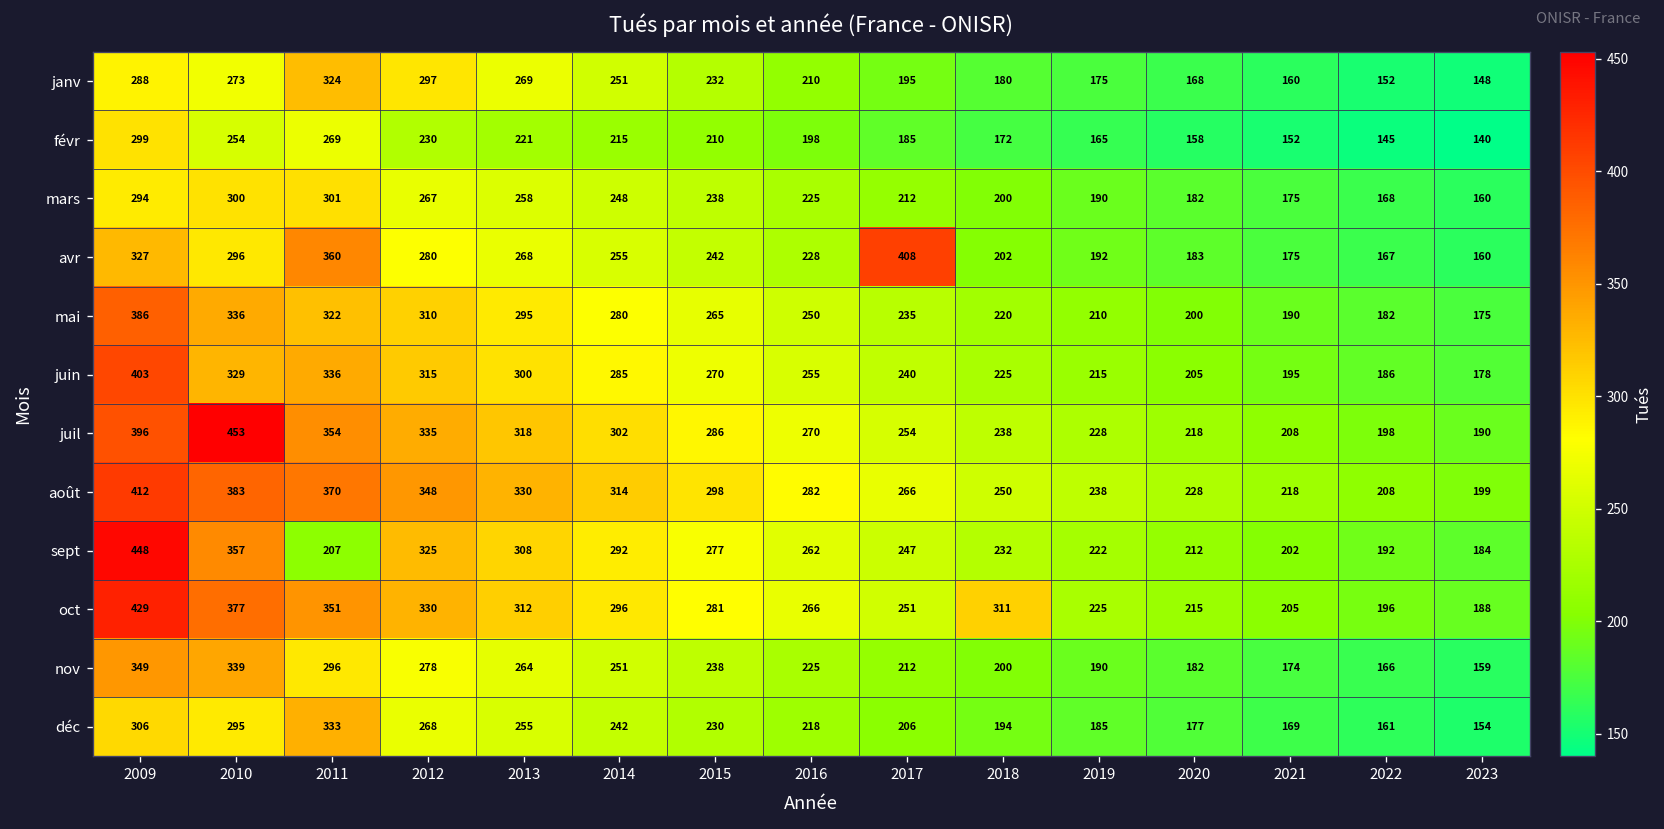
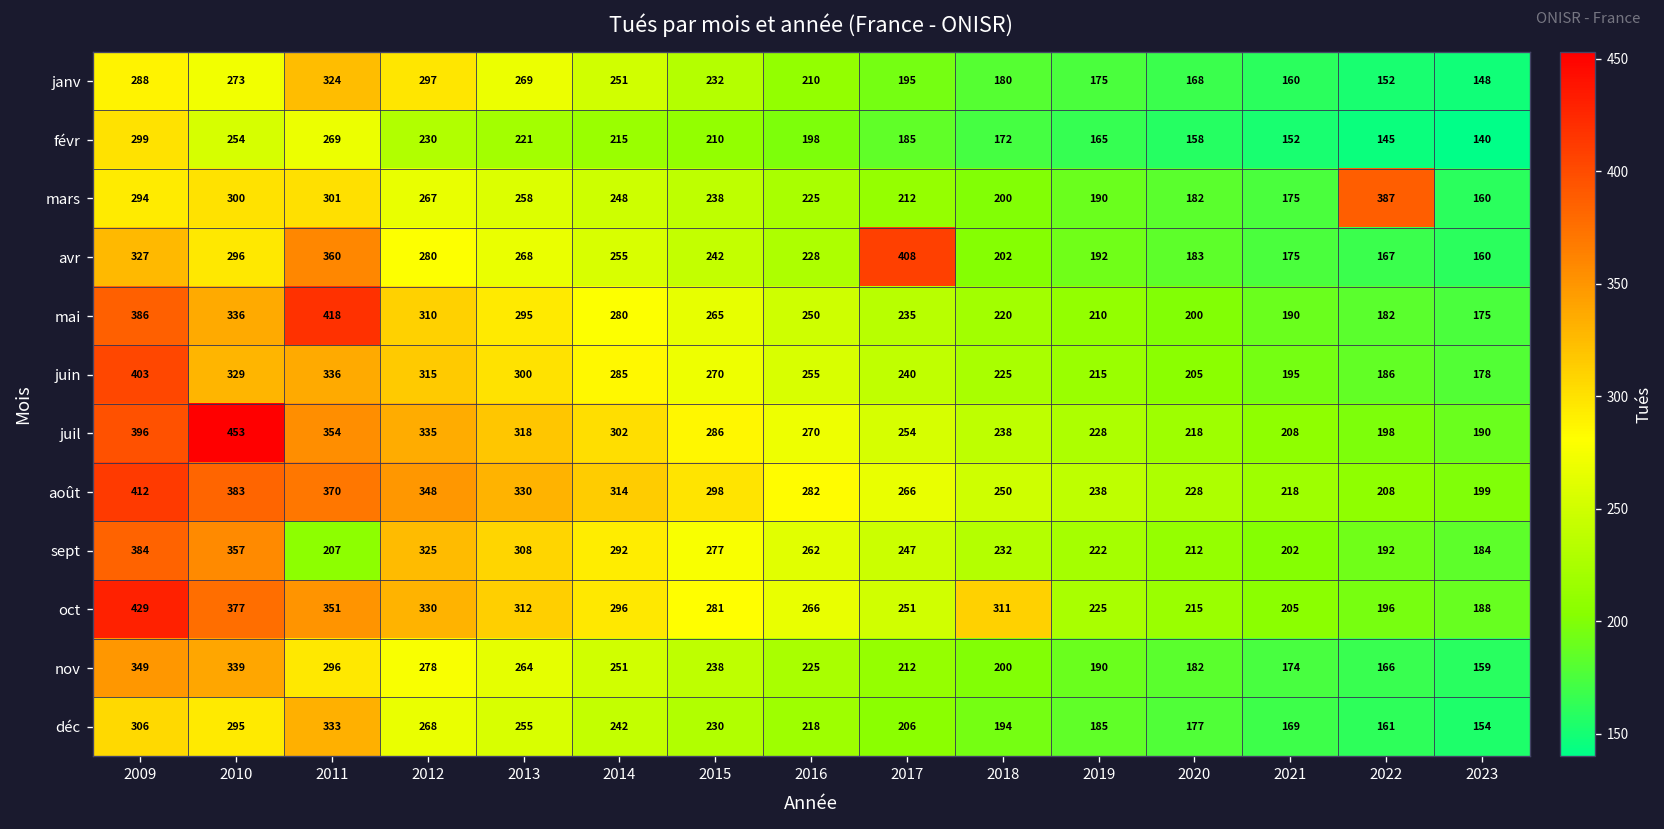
mars, 2022: 168 -> 387
mai, 2011: 322 -> 418
sept, 2009: 448 -> 384
